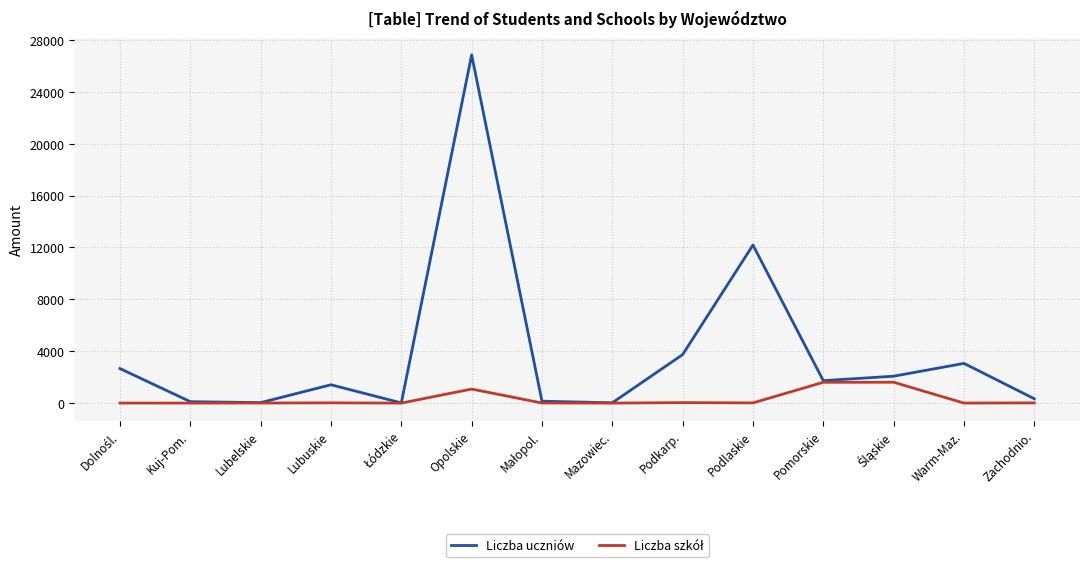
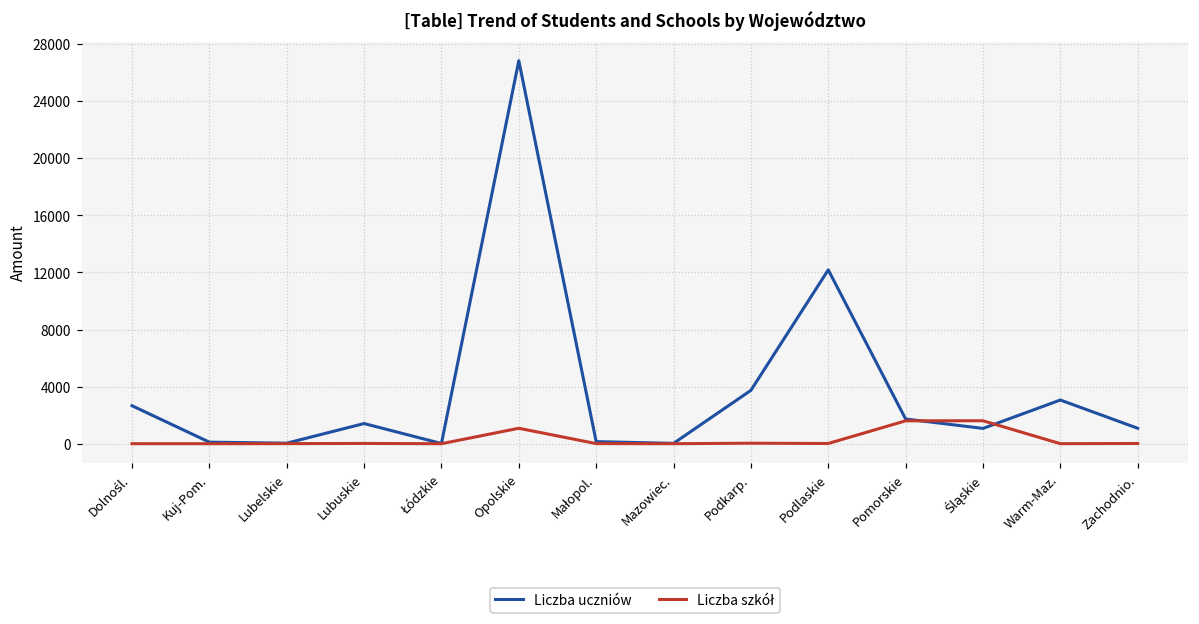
Liczba uczniów, Śląskie: 2100 -> 1100
Liczba uczniów, Zachodnio.: 300 -> 1100
